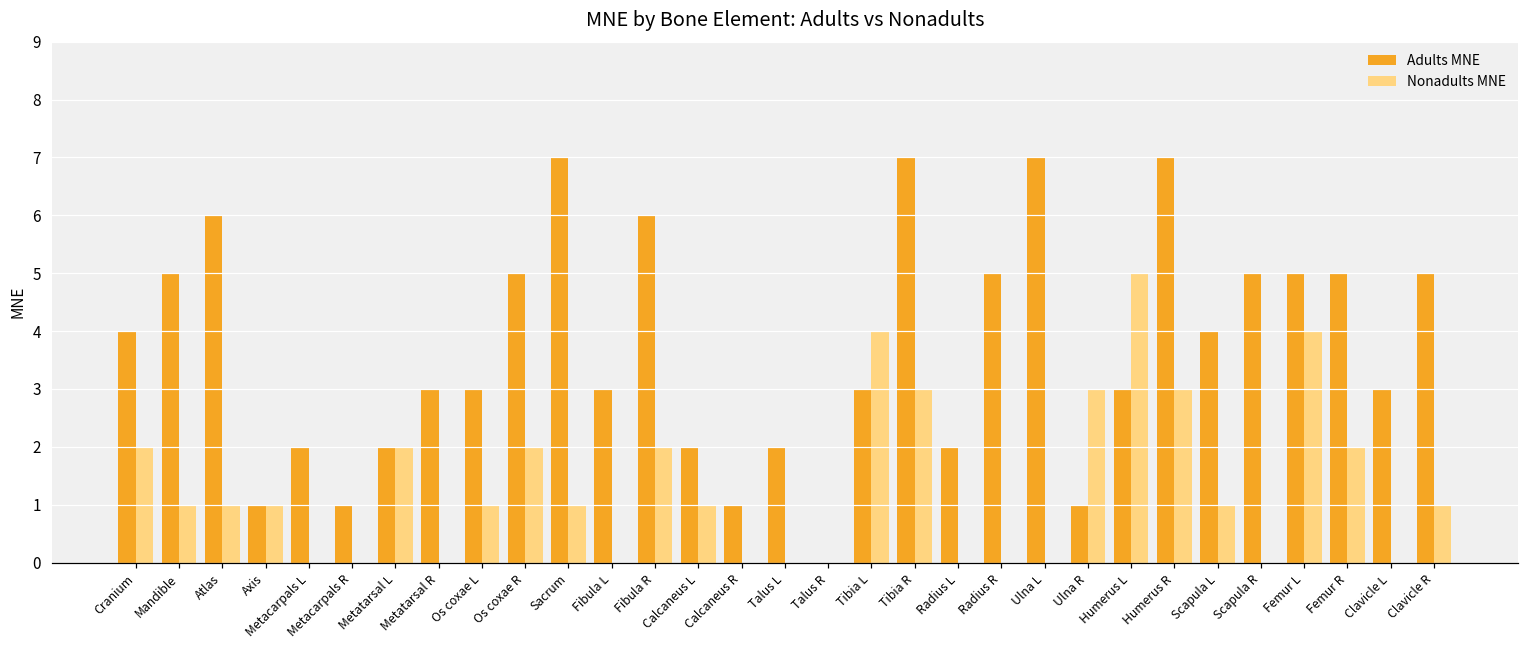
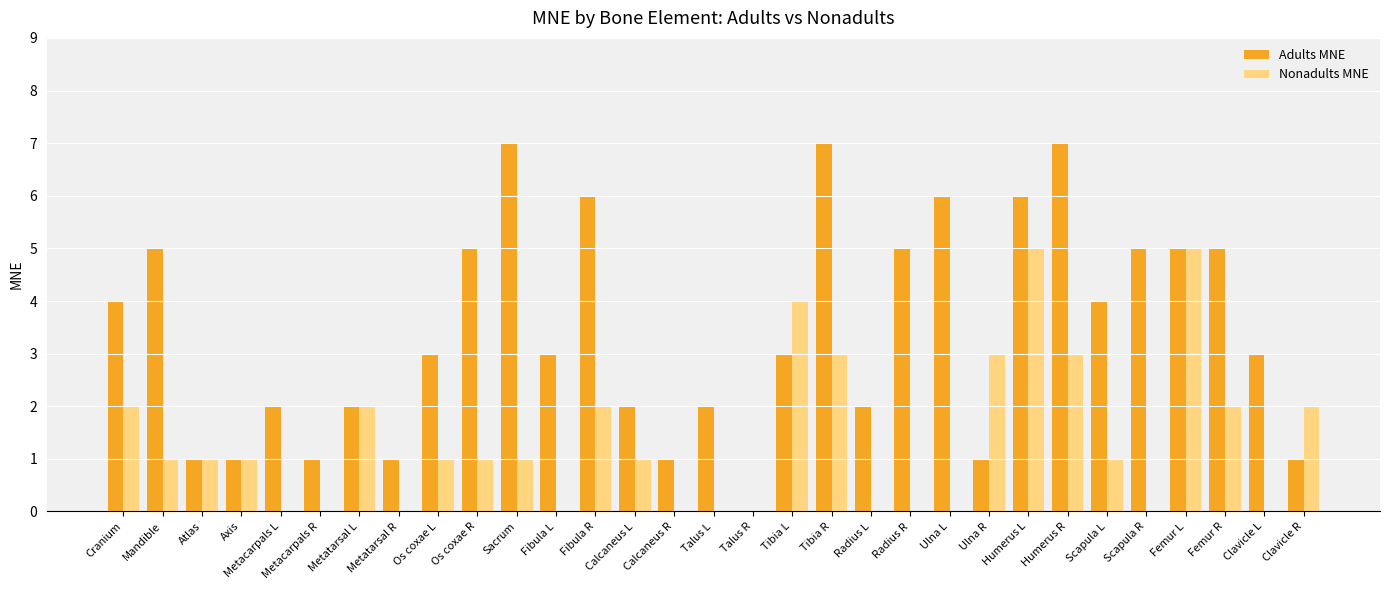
Adults MNE, Atlas: 6 -> 1
Adults MNE, Metatarsal R: 3 -> 1
Nonadults MNE, Os coxae R: 2 -> 1
Adults MNE, Ulna L: 7 -> 6
Adults MNE, Humerus L: 3 -> 6
Nonadults MNE, Femur L: 4 -> 5
Adults MNE, Clavicle R: 5 -> 1
Nonadults MNE, Clavicle R: 1 -> 2
